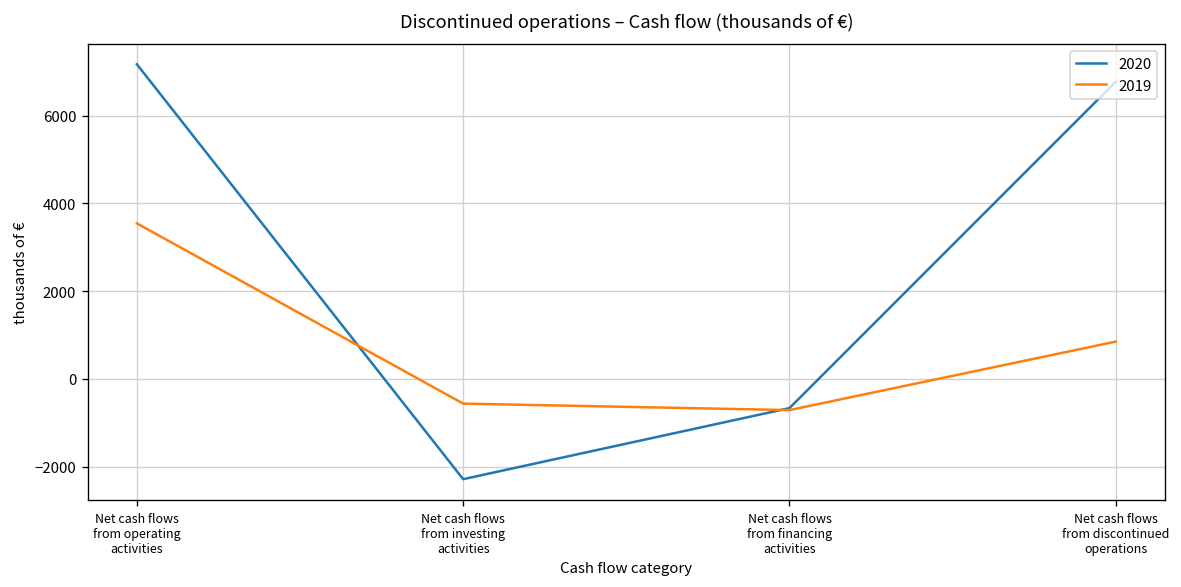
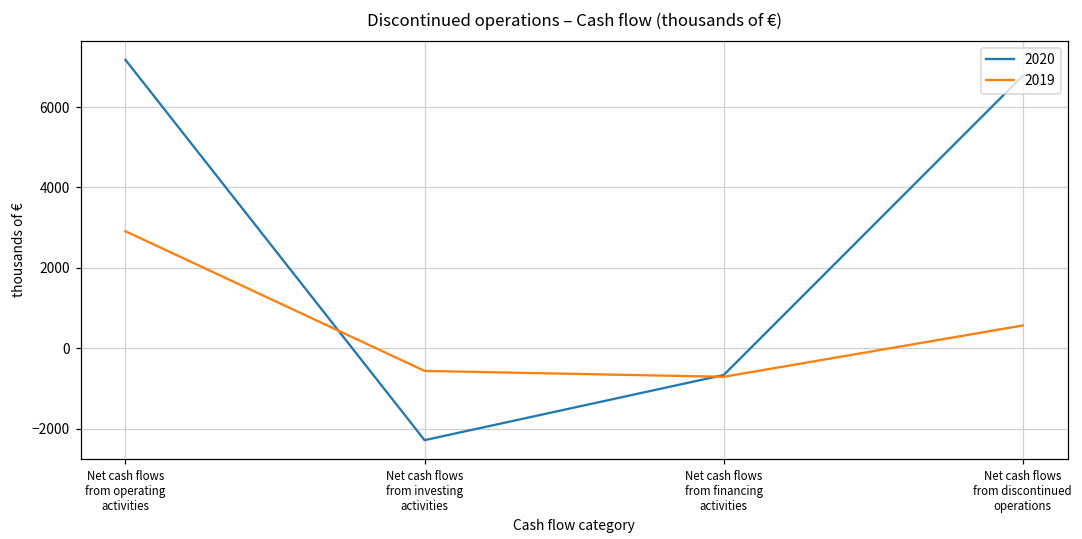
2019, Net cash flows from operating activities: 3500 -> 2900
2019, Net cash flows from discontinued operations: 900 -> 600
